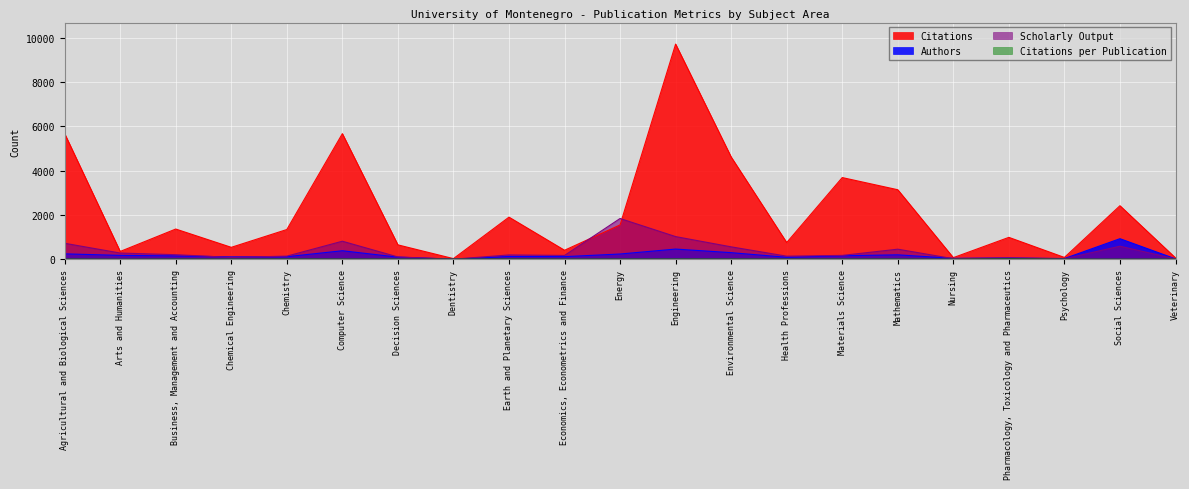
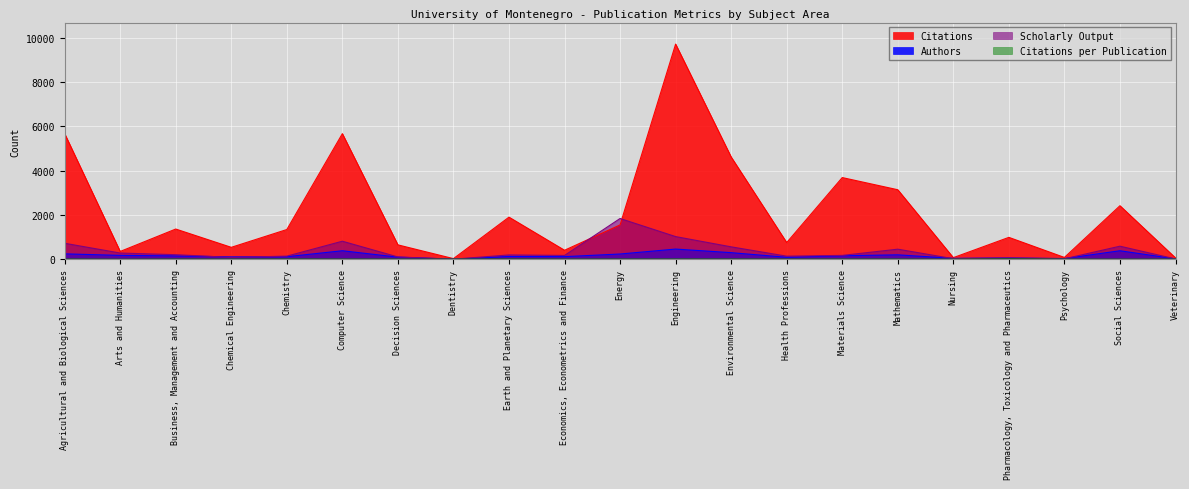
Authors, Social Sciences: 900 -> 400
